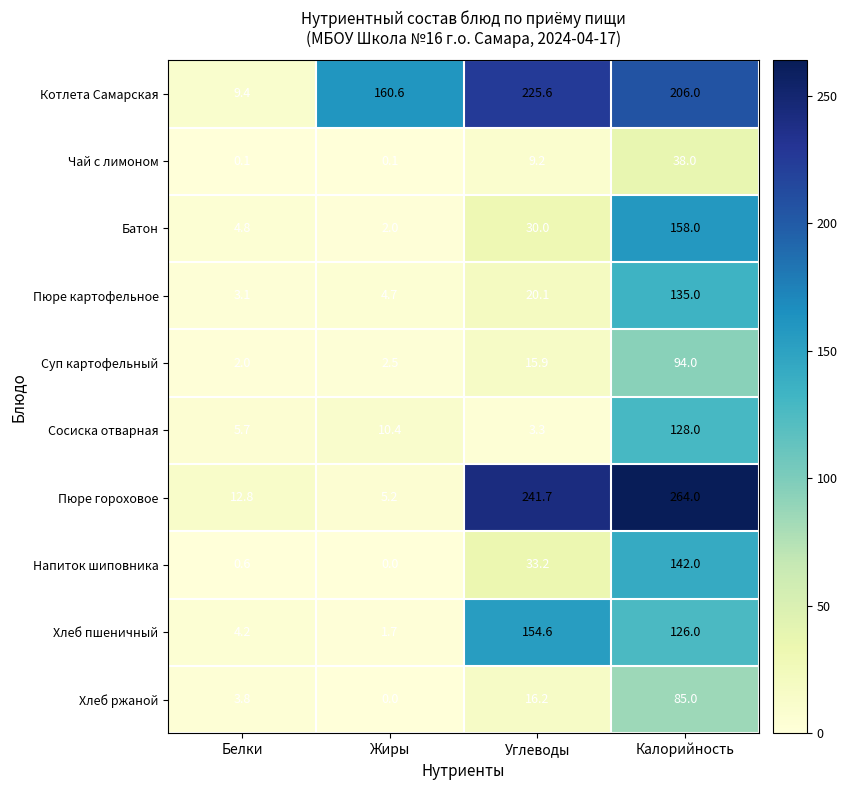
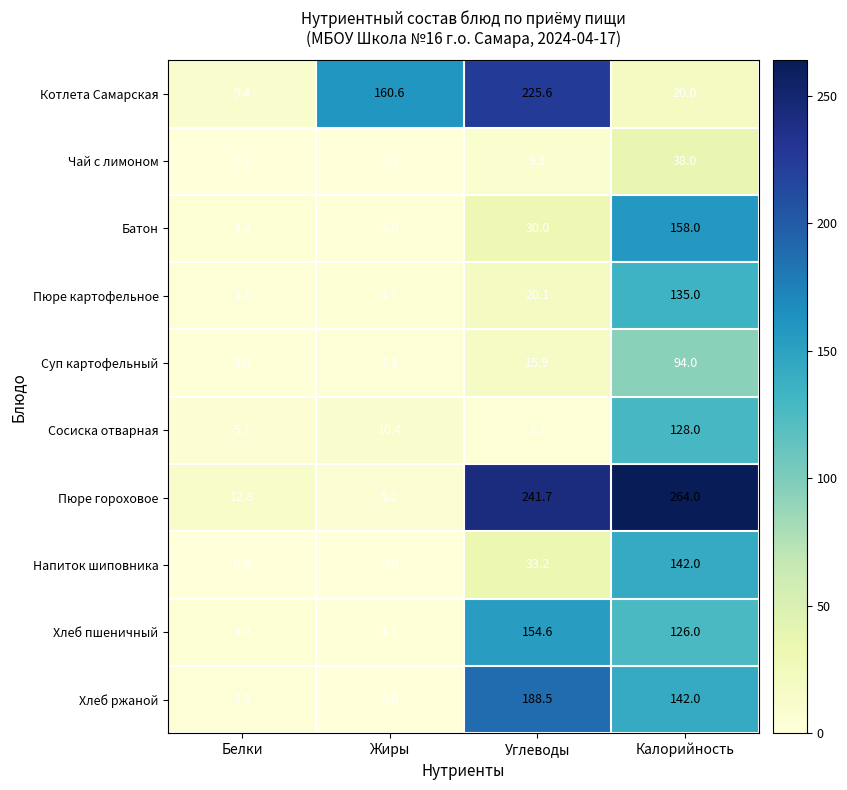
Котлета Самарская, Калорийность: 206.0 -> 20.0
Хлеб ржаной, Углеводы: 16.2 -> 188.5
Хлеб ржаной, Калорийность: 85.0 -> 142.0
